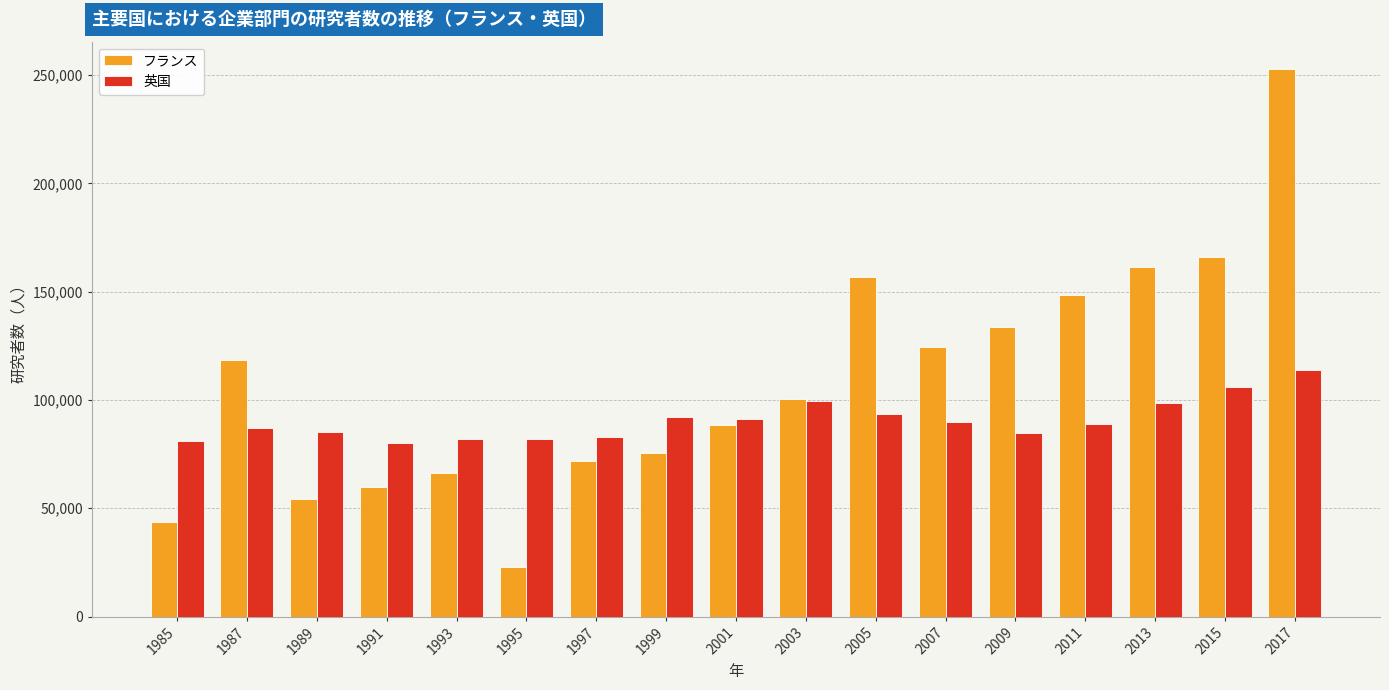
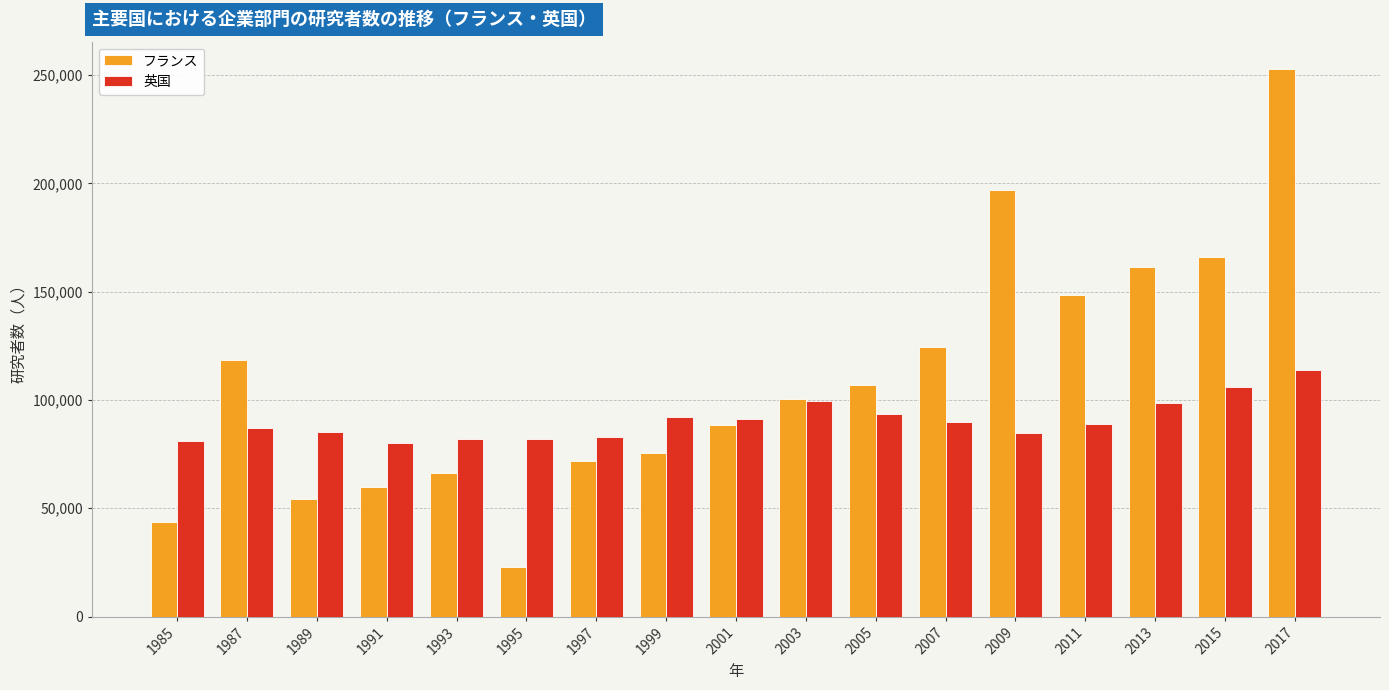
フランス, 2005: 157,000 -> 107,000
フランス, 2009: 134,000 -> 197,000
